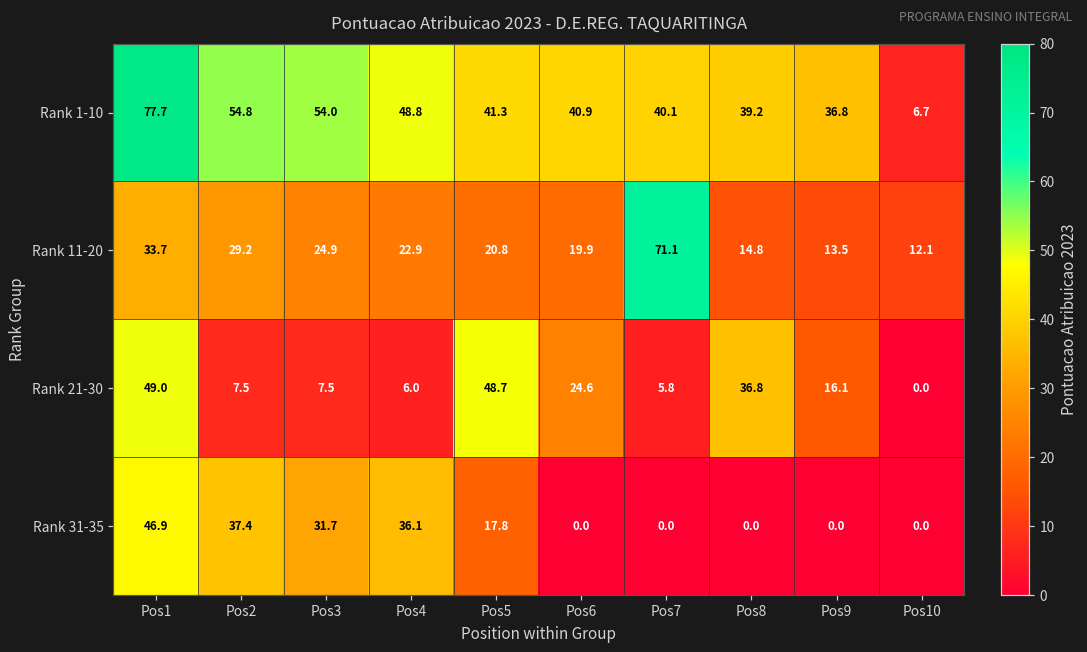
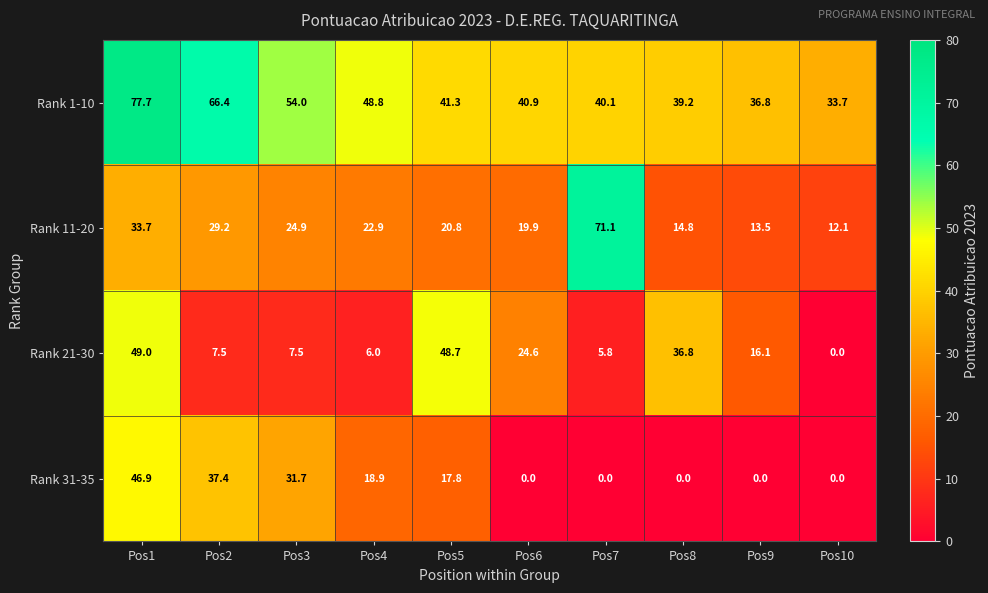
Rank 1-10, Pos2: 54.8 -> 66.4
Rank 1-10, Pos10: 6.7 -> 33.7
Rank 31-35, Pos4: 36.1 -> 18.9
